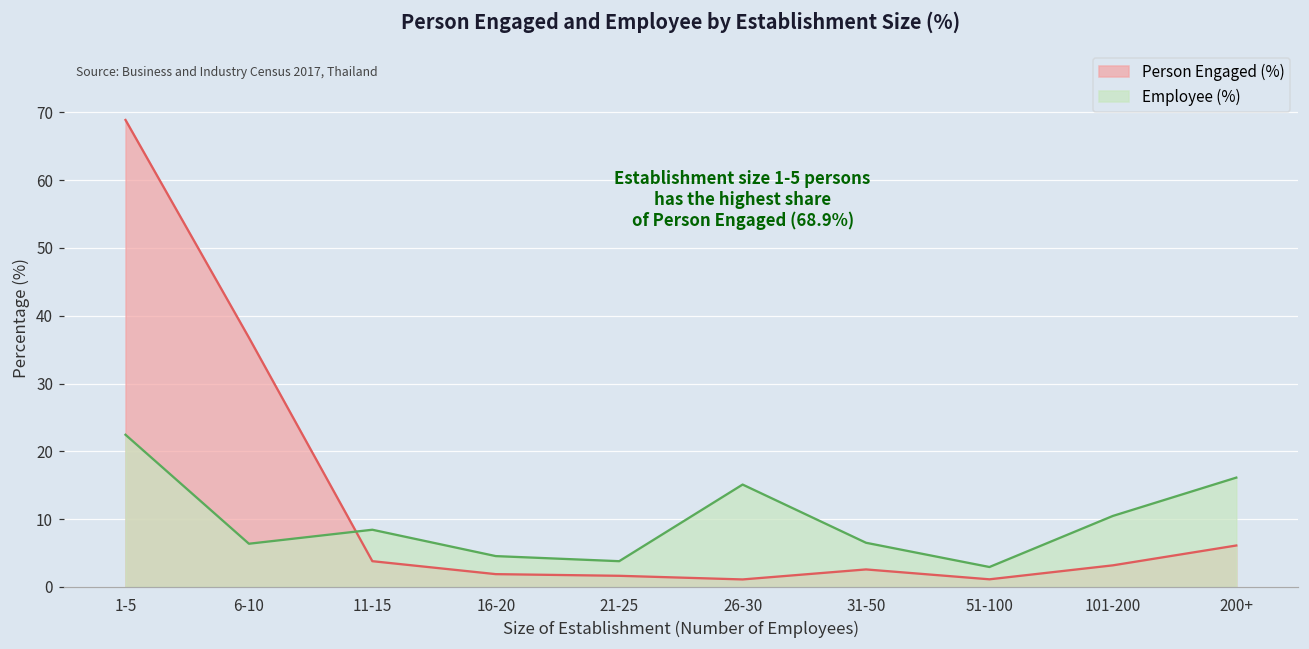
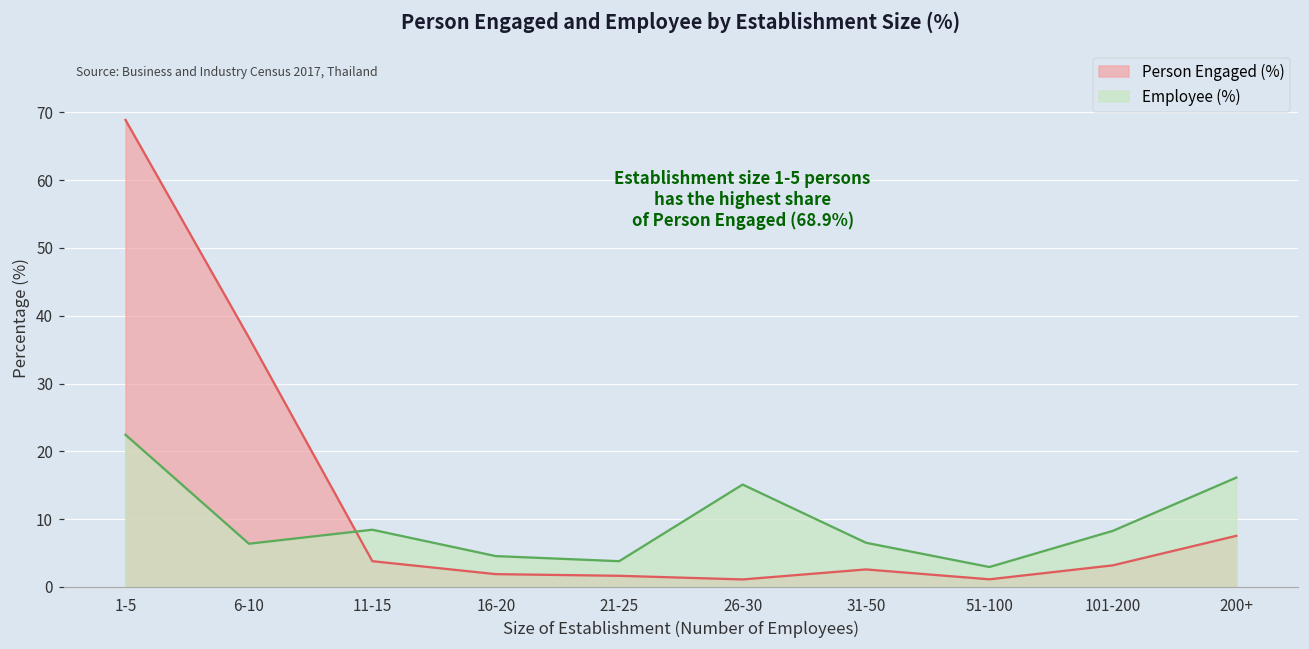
Employee (%), 101-200: 10 -> 8
Person Engaged (%), 200+: 6 -> 8
